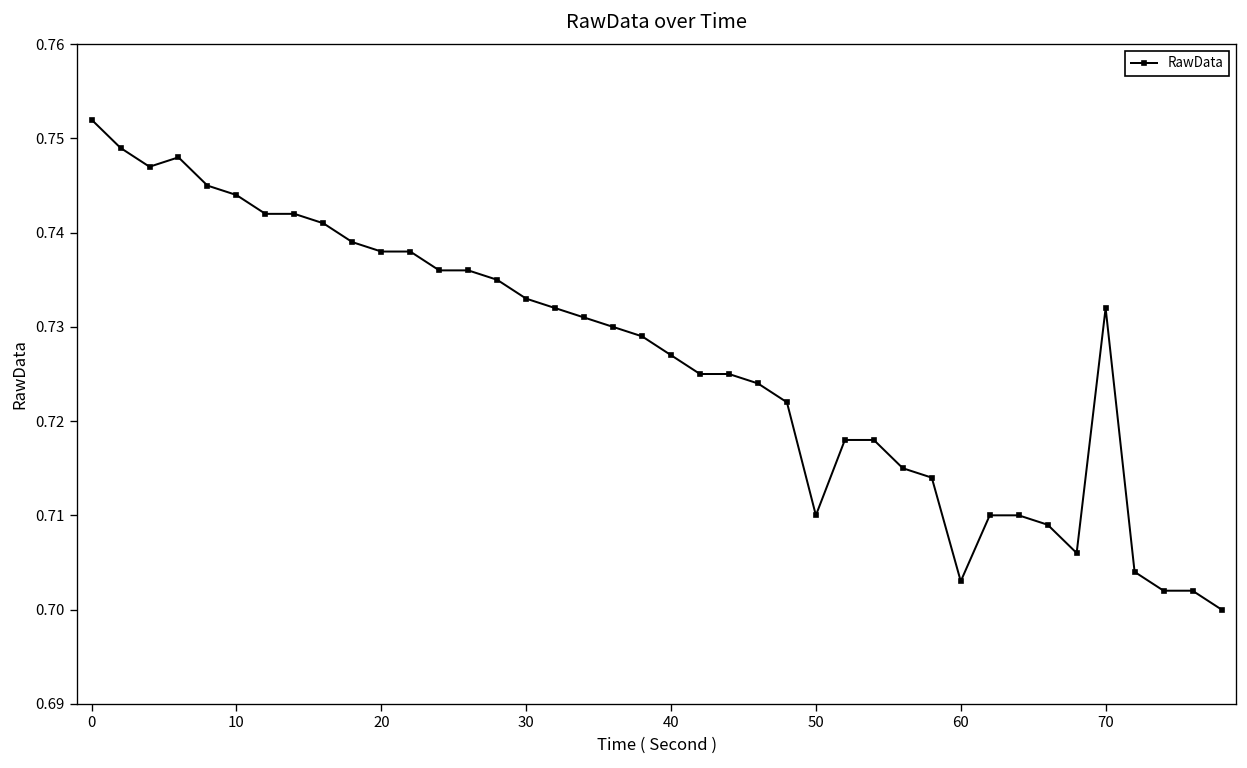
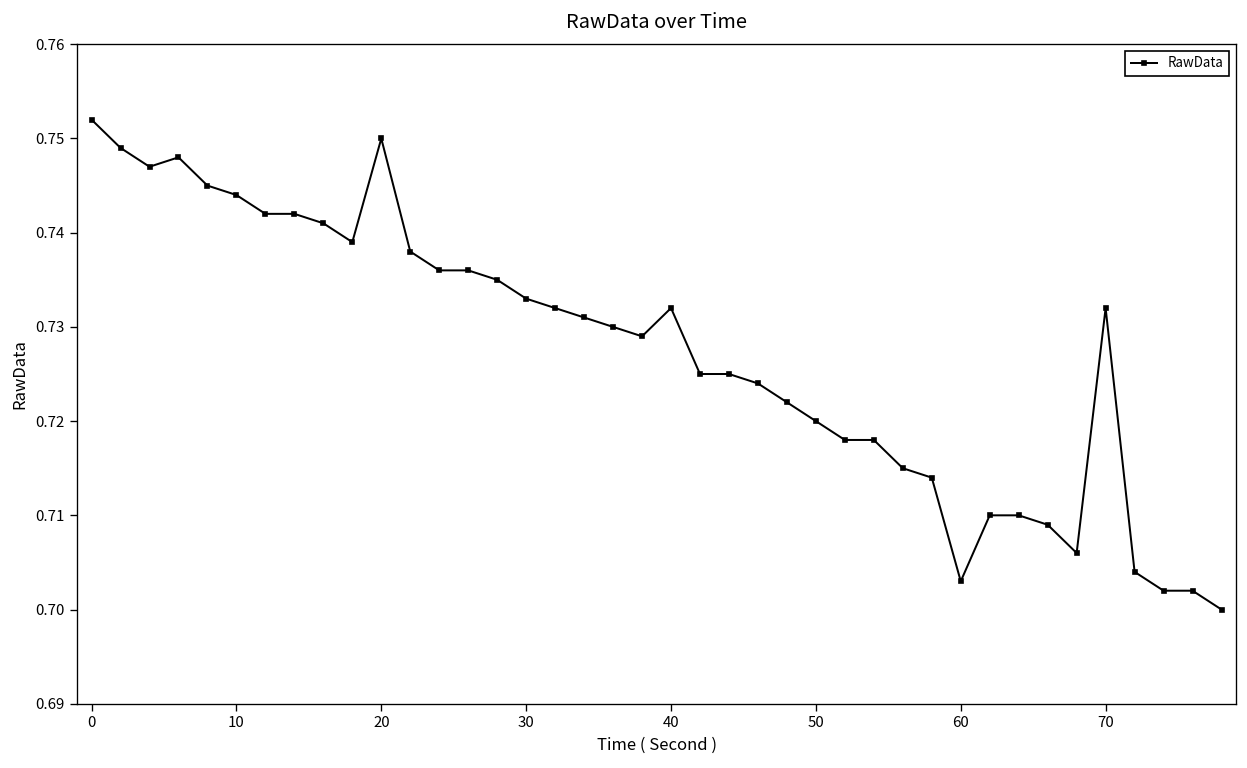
20: 0.738 -> 0.750
40: 0.727 -> 0.732
50: 0.71 -> 0.72
